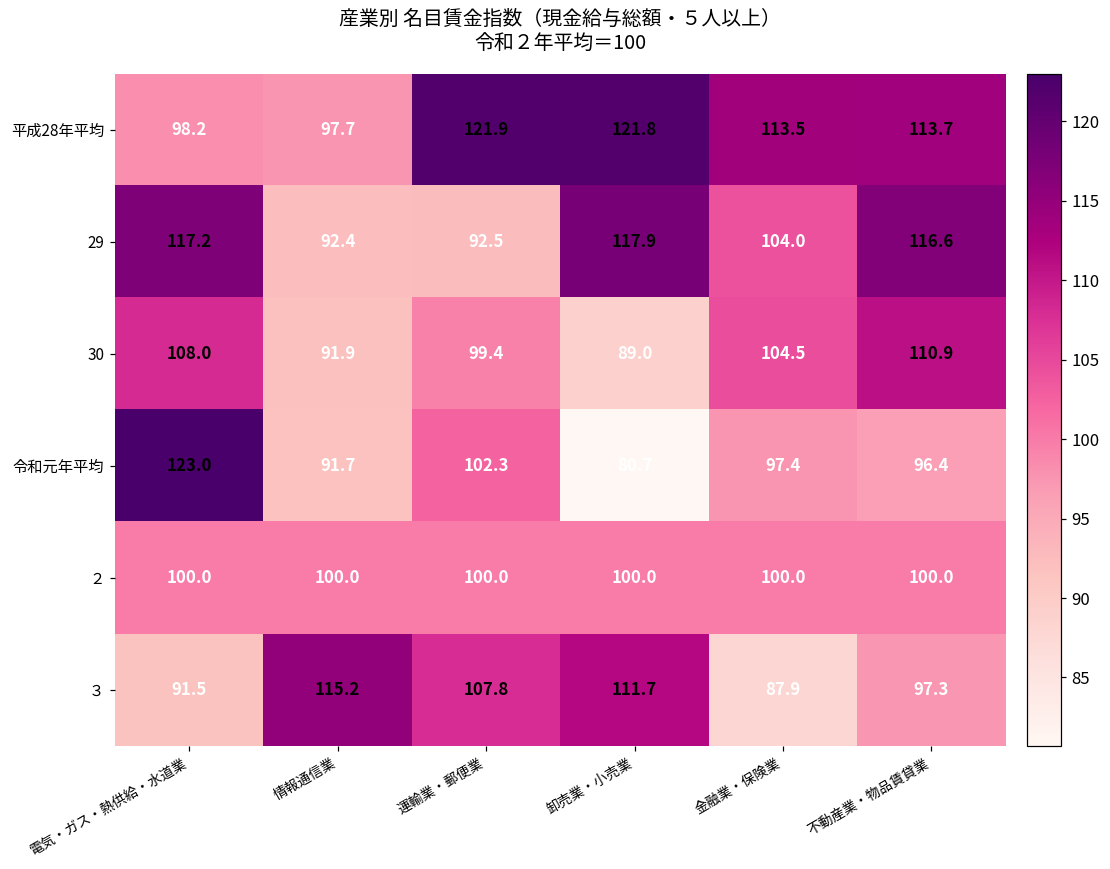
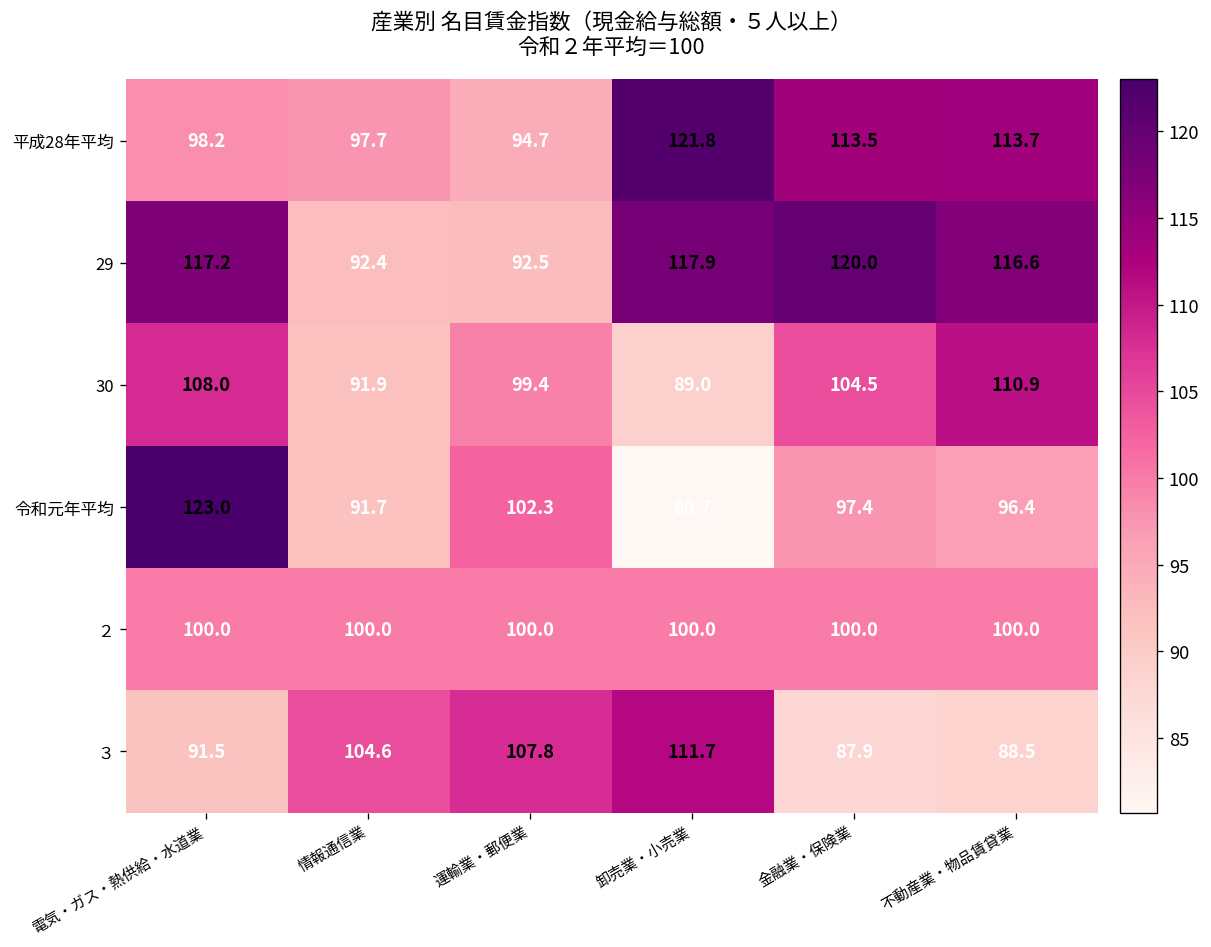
平成28年平均, 運輸業・郵便業: 121.9 -> 94.7
29, 金融業・保険業: 104.0 -> 120.0
３, 情報通信業: 115.2 -> 104.6
３, 不動産業・物品賃貸業: 97.3 -> 88.5
